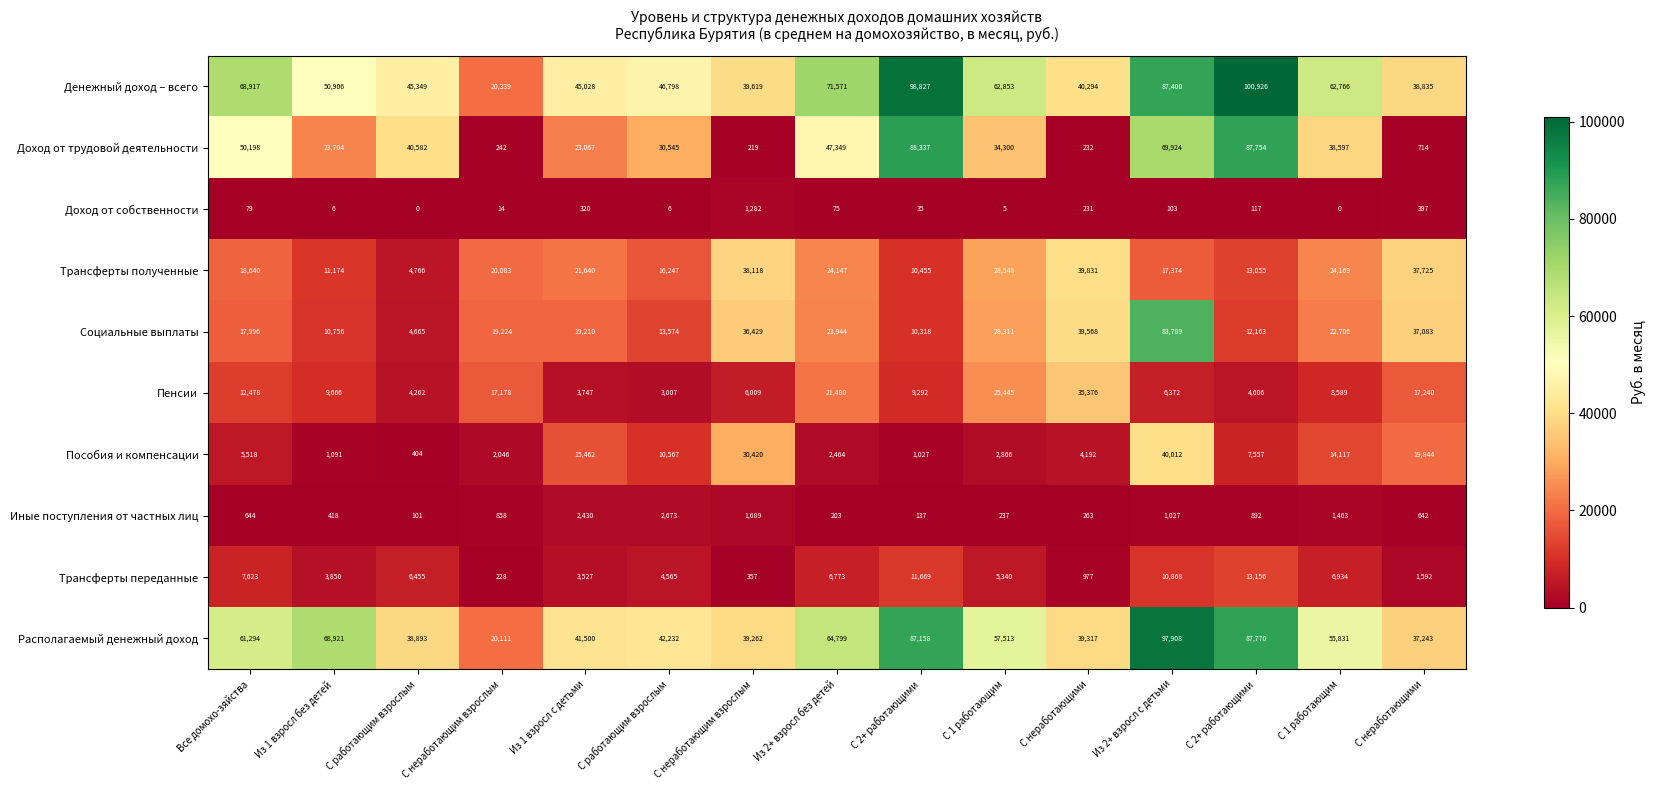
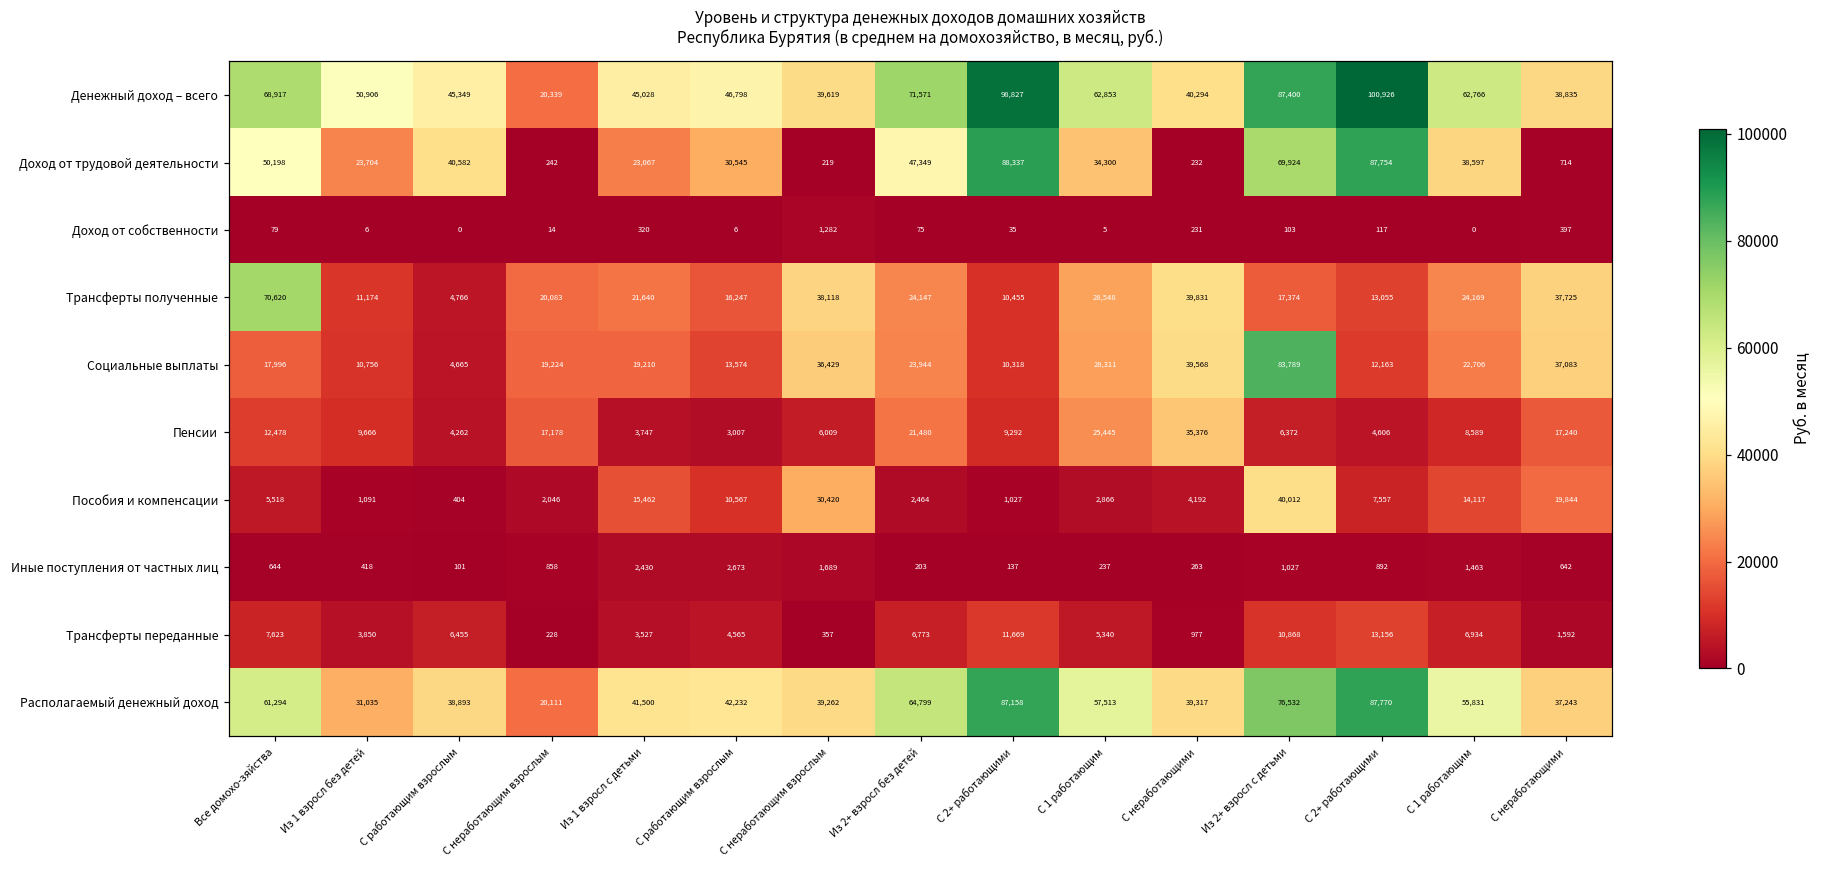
Трансферты полученные, Все домохо-зяйства: 18,640 -> 70,620
Располагаемый денежный доход, Из 1 взросл без детей: 68,921 -> 31,035
Располагаемый денежный доход, Из 2+ взросл с детьми: 97,908 -> 76,532
